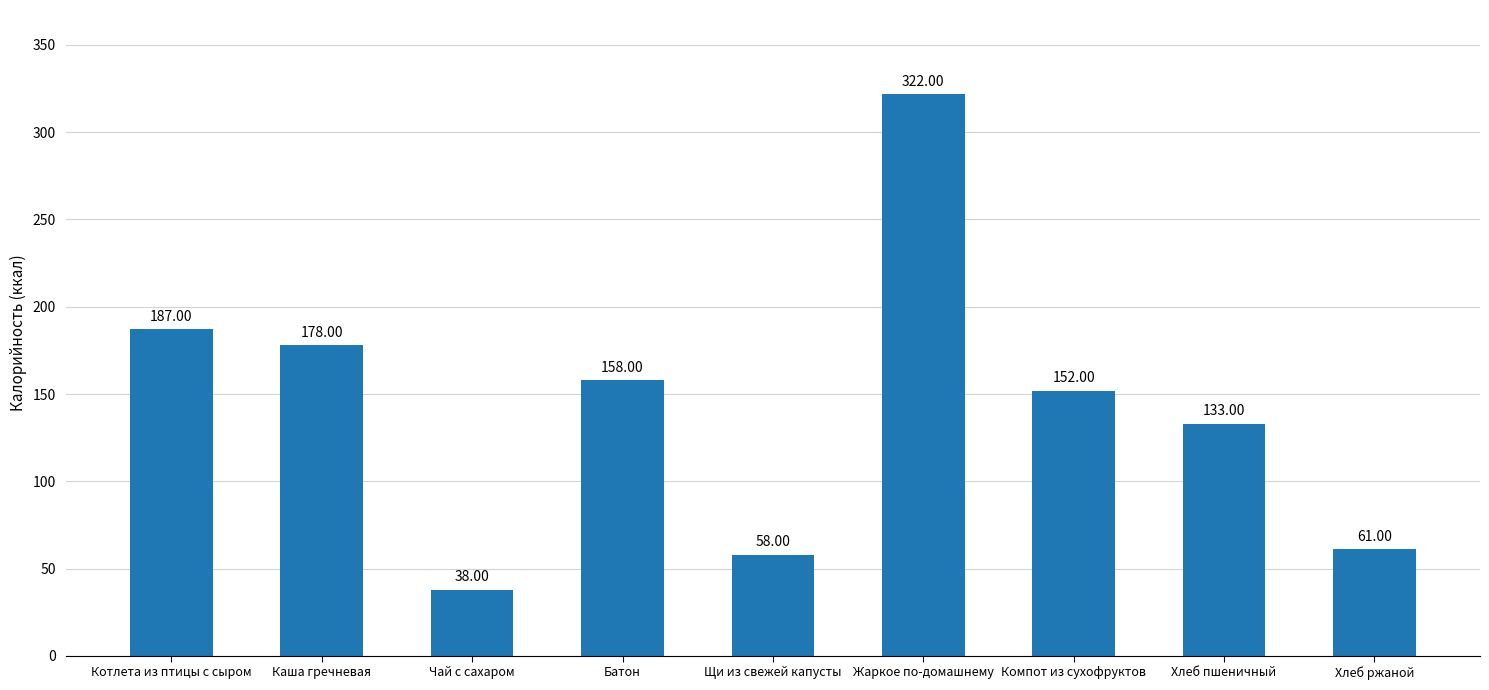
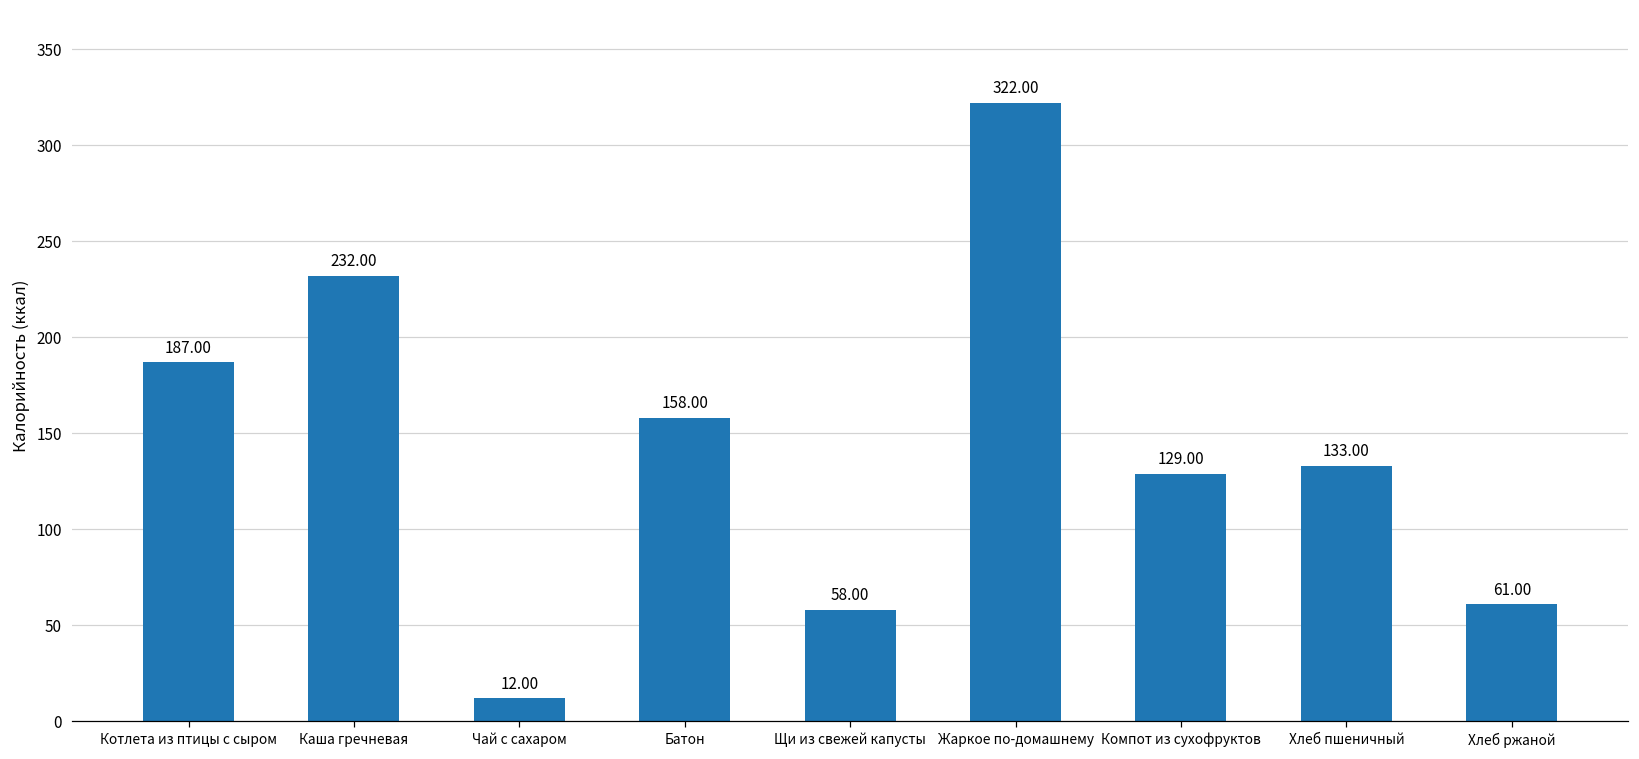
Каша гречневая: 178.00 -> 232.00
Чай с сахаром: 38.00 -> 12.00
Компот из сухофруктов: 152.00 -> 129.00
